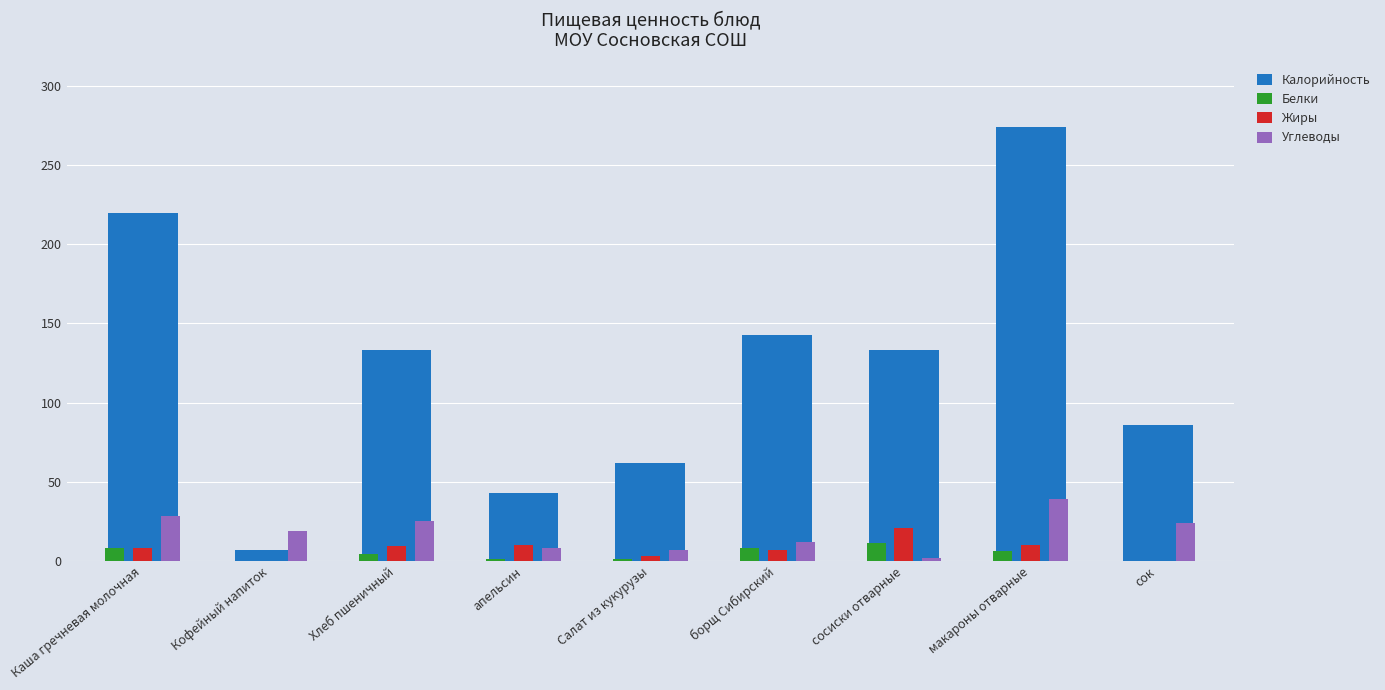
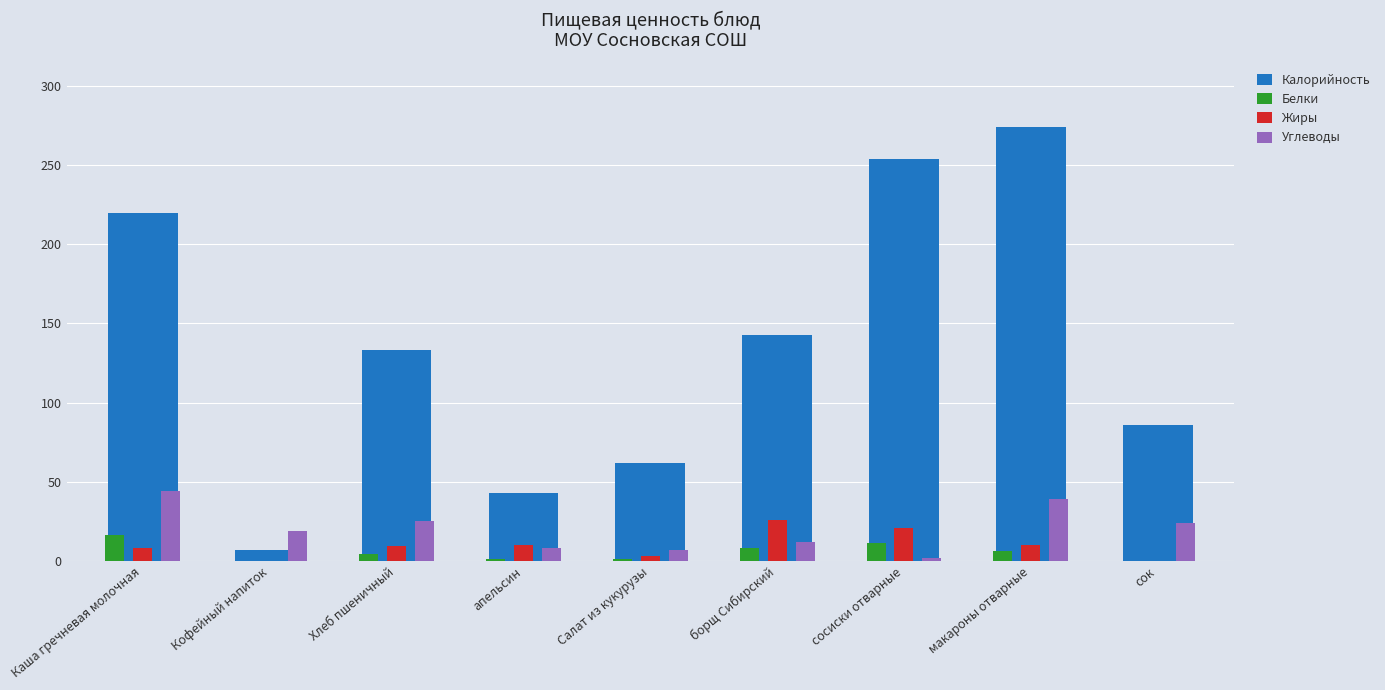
Белки, Каша гречневая молочная: 8 -> 16
Углеводы, Каша гречневая молочная: 28 -> 44
Жиры, борщ Сибирский: 7 -> 26
Калорийность, сосиски отварные: 133 -> 254
